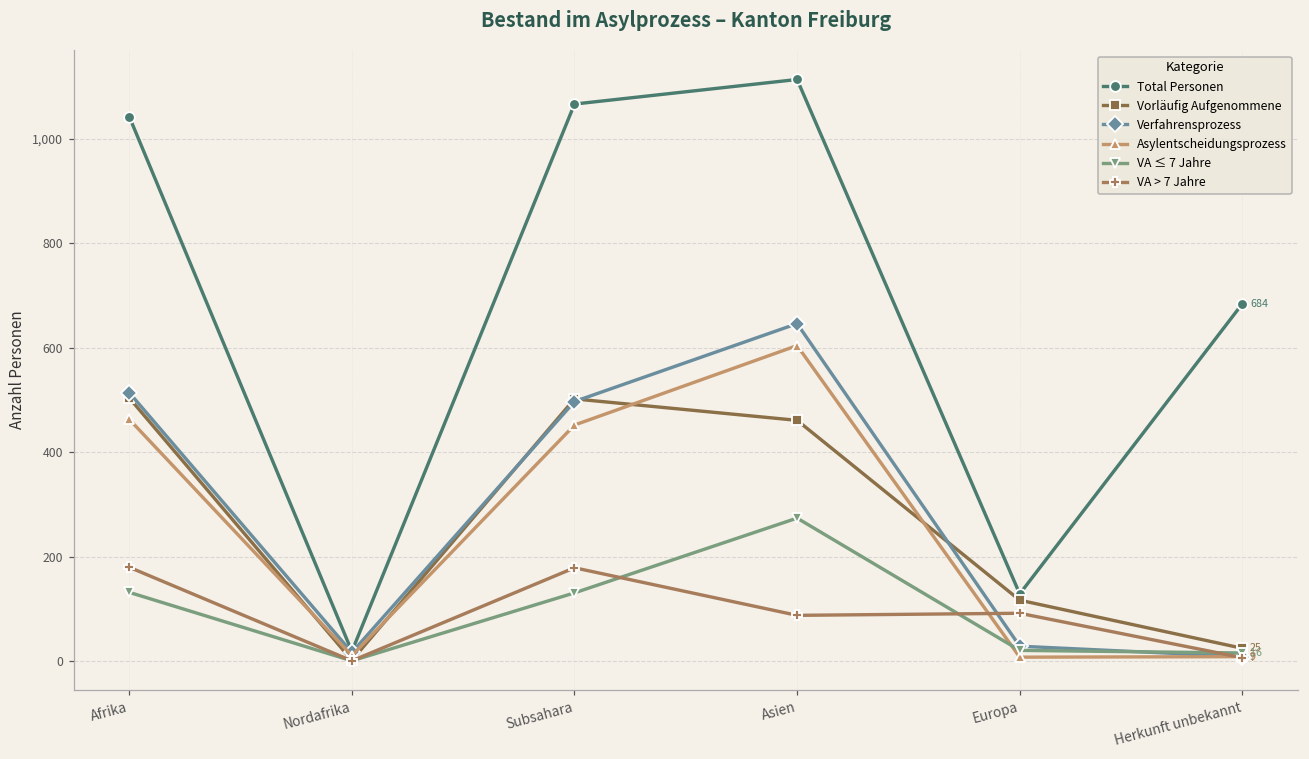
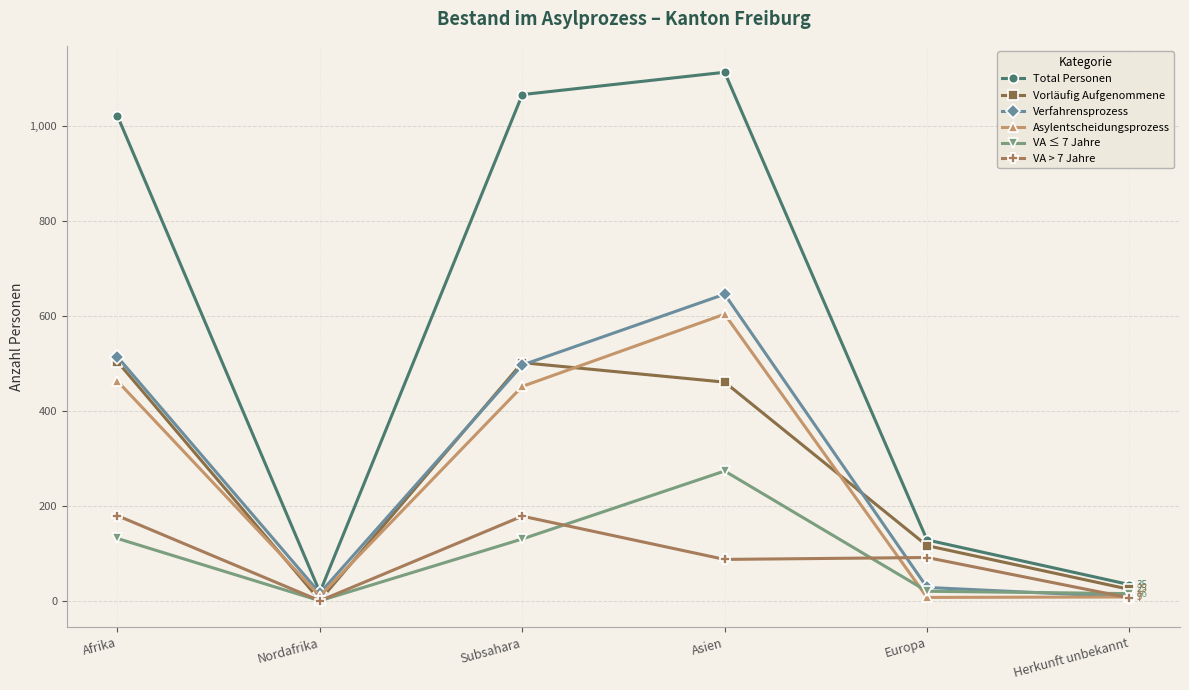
Total Personen, Afrika: 1,040 -> 1,020
Total Personen, Herkunft unbekannt: 684 -> 35
